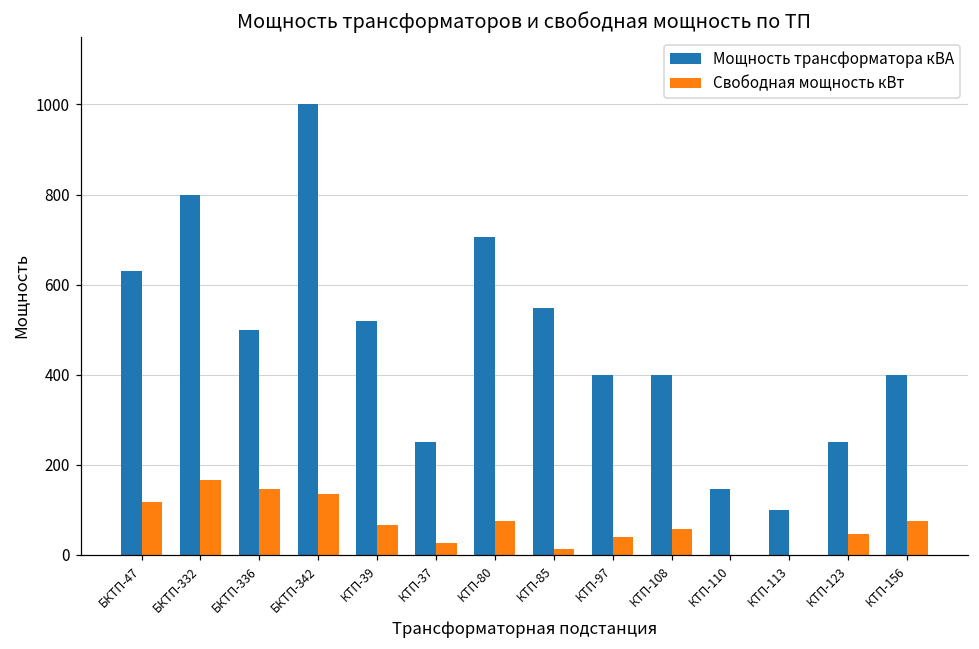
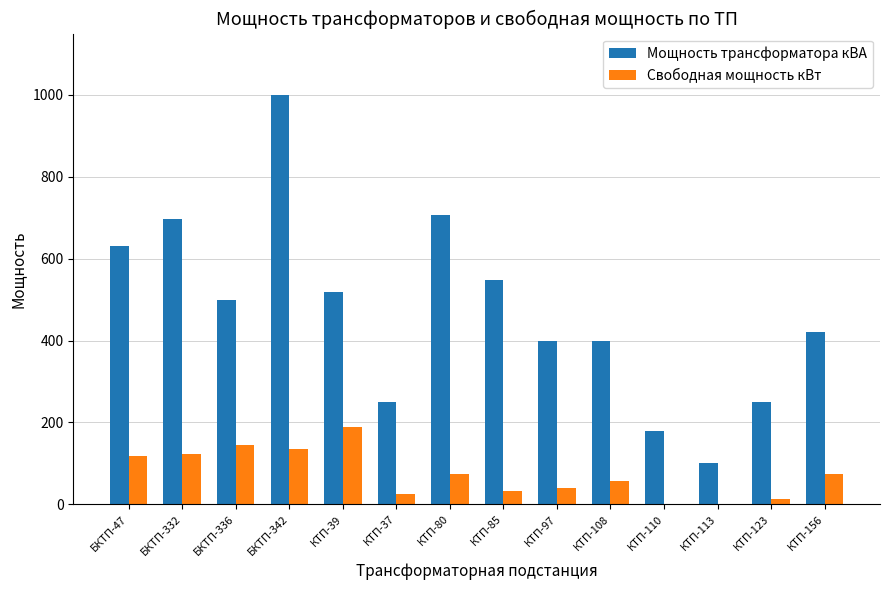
Мощность трансформатора кВА, БКТП-332: 800 -> 700
Свободная мощность кВт, БКТП-332: 170 -> 120
Свободная мощность кВт, КТП-39: 70 -> 190
Свободная мощность кВт, КТП-85: 10 -> 30
Мощность трансформатора кВА, КТП-110: 150 -> 180
Свободная мощность кВт, КТП-123: 50 -> 10
Мощность трансформатора кВА, КТП-156: 400 -> 420
